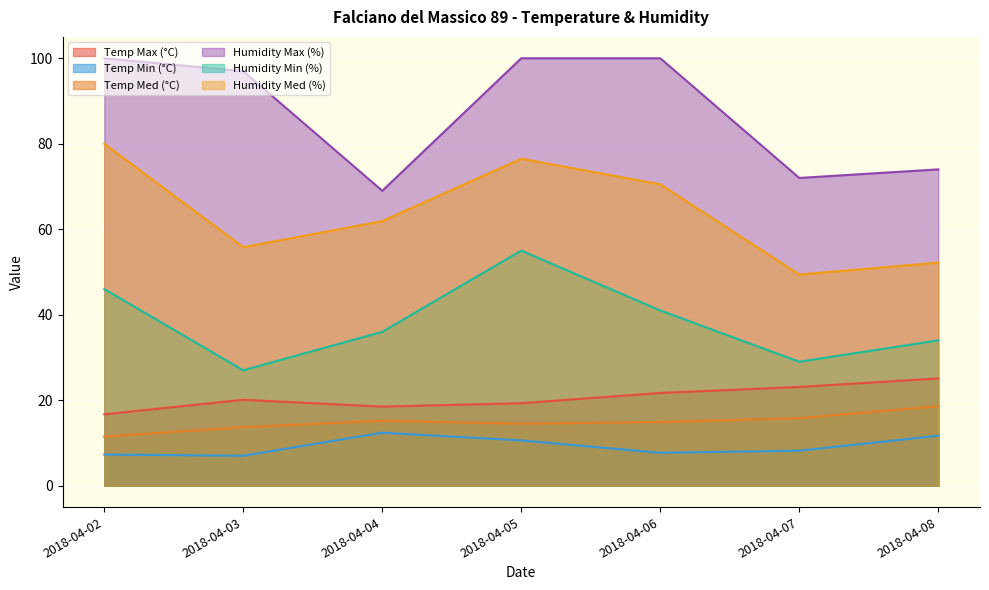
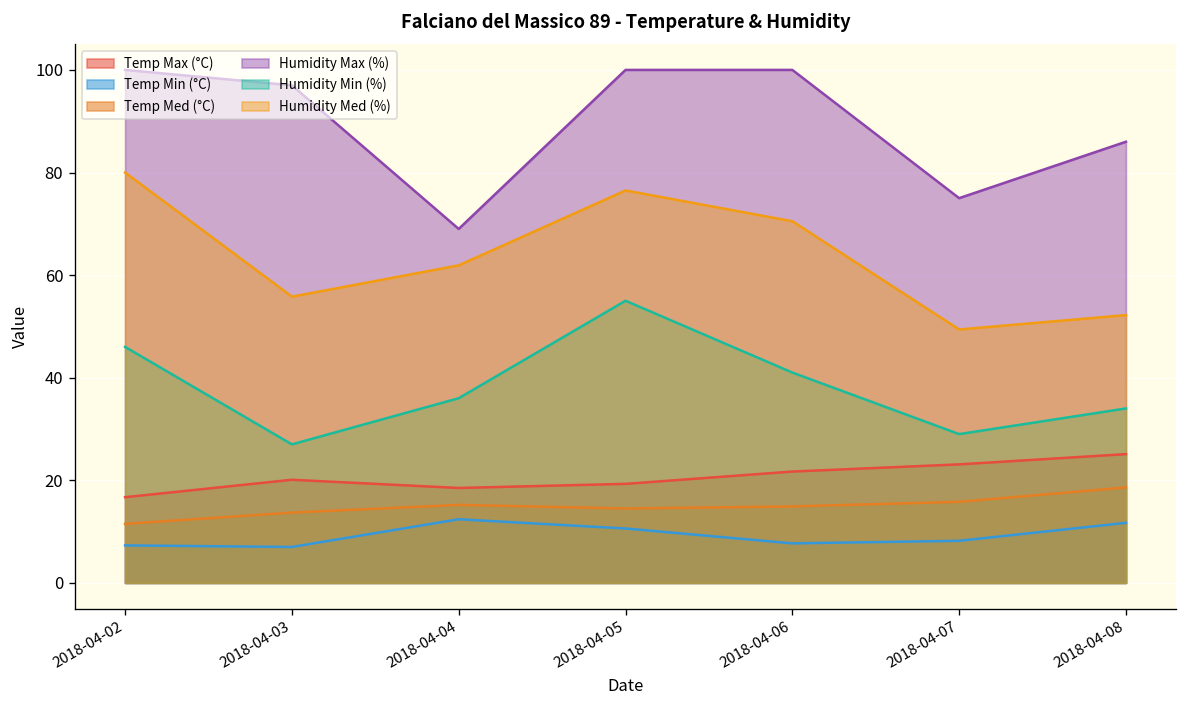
Humidity Max (%), 2018-04-07: 72 -> 75
Humidity Max (%), 2018-04-08: 74 -> 86
